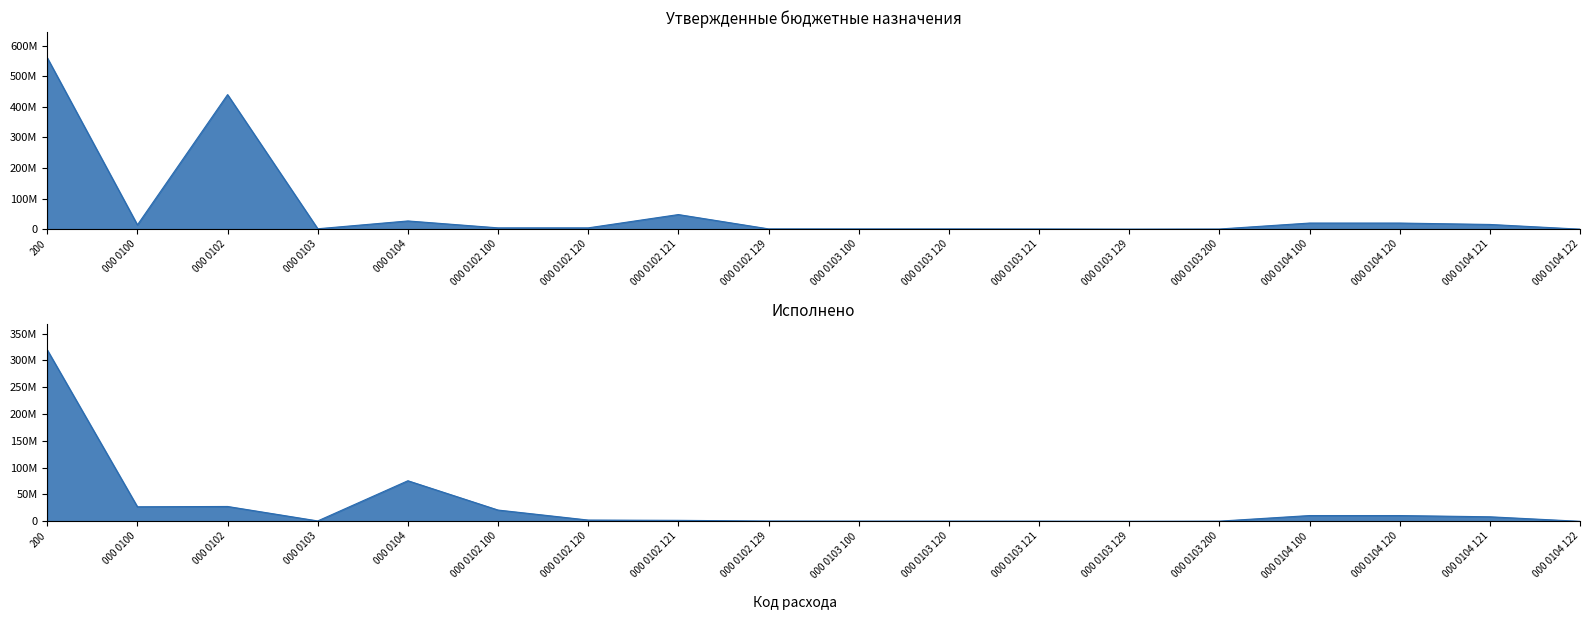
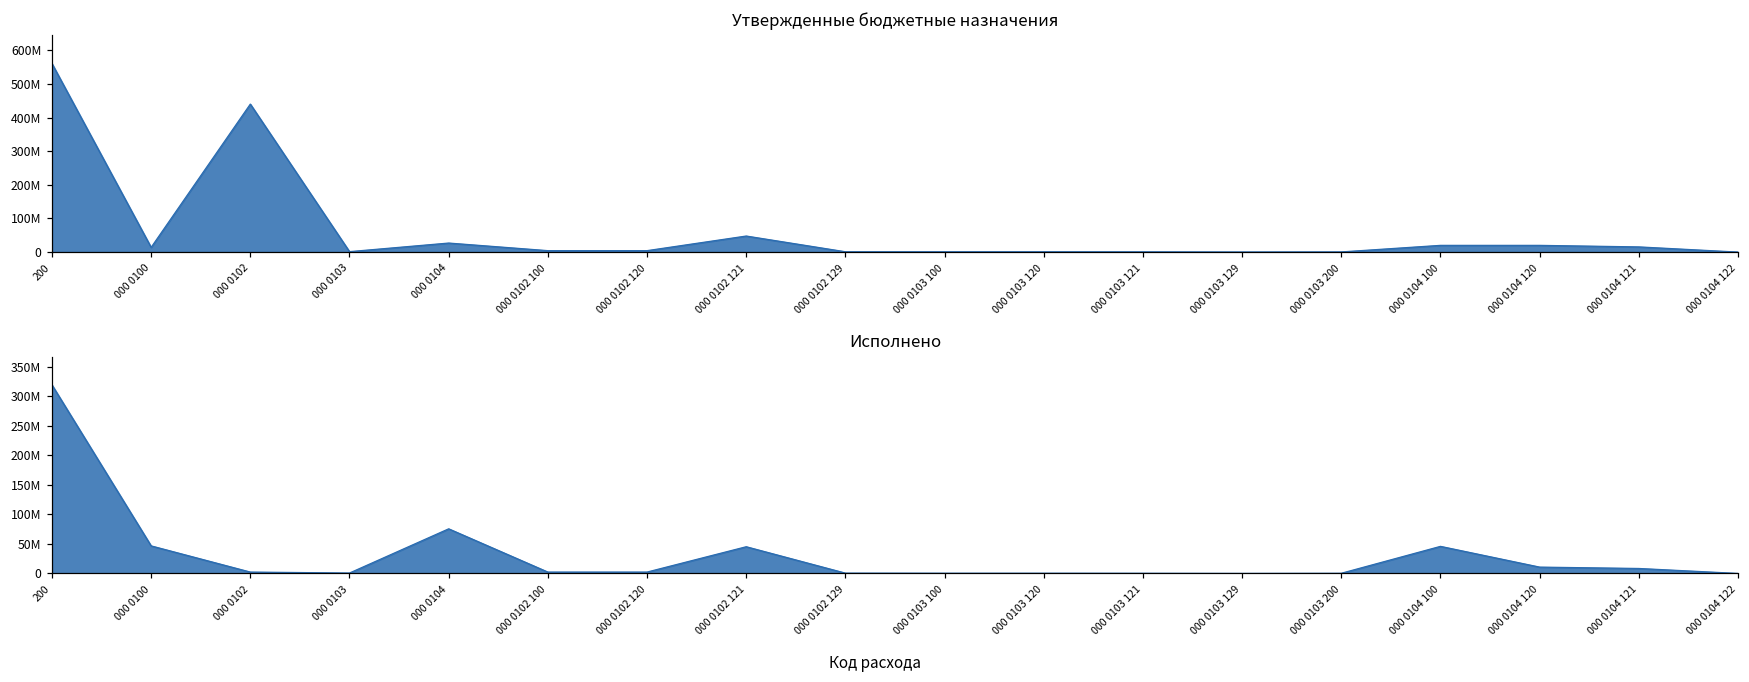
Исполнено, 000 0100: 30000000 -> 50000000
Исполнено, 000 0102: 30000000 -> 0
Исполнено, 000 0102 100: 20000000 -> 0
Исполнено, 000 0102 121: 0 -> 50000000
Исполнено, 000 0104 100: 10000000 -> 50000000
